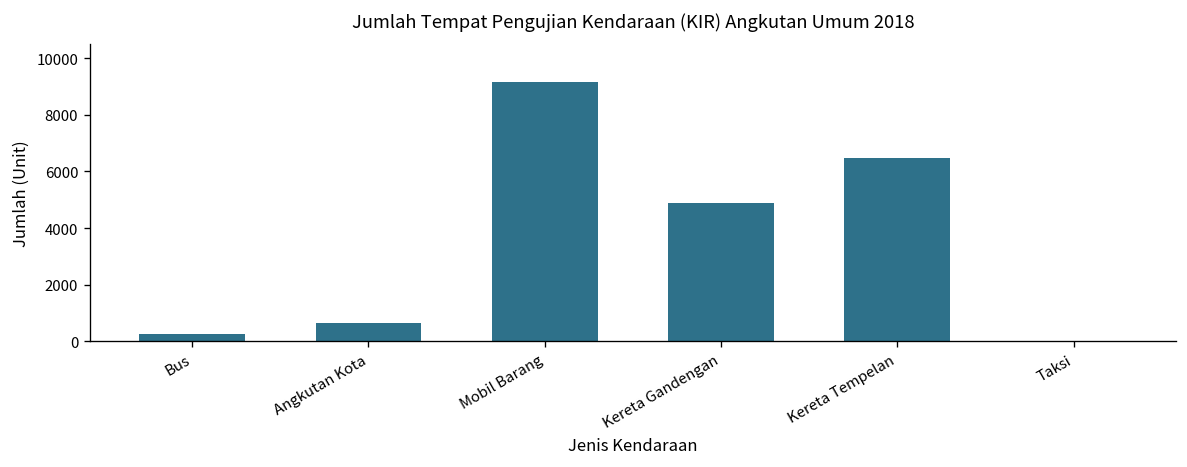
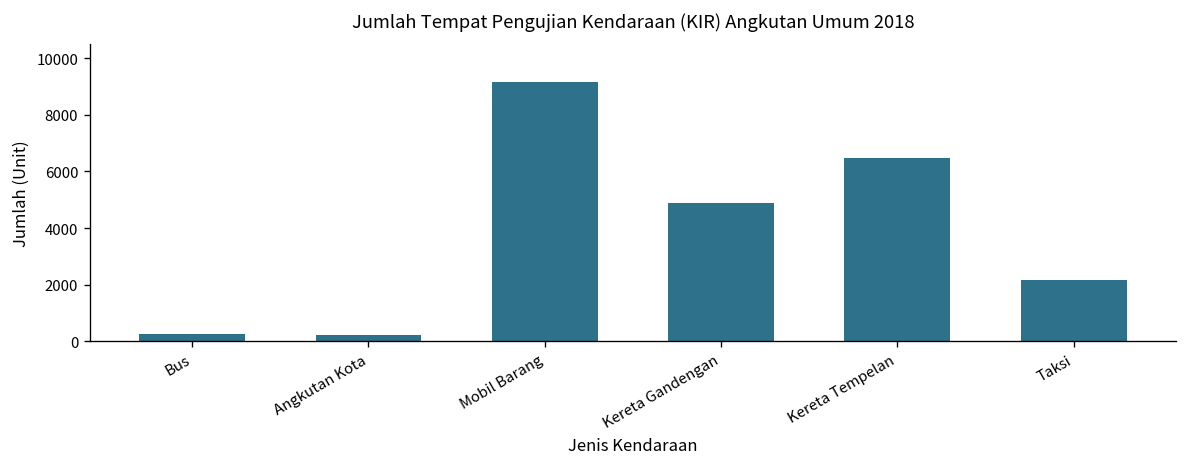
Angkutan Kota: 700 -> 200
Taksi: 0 -> 2200
